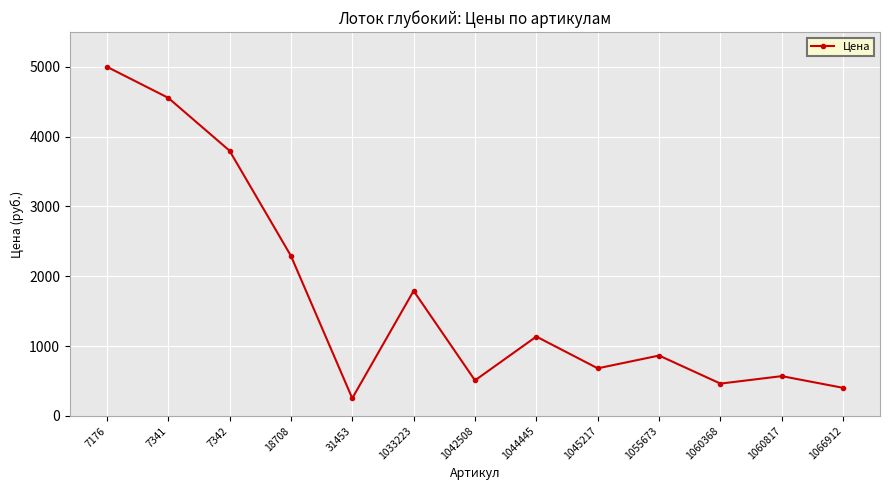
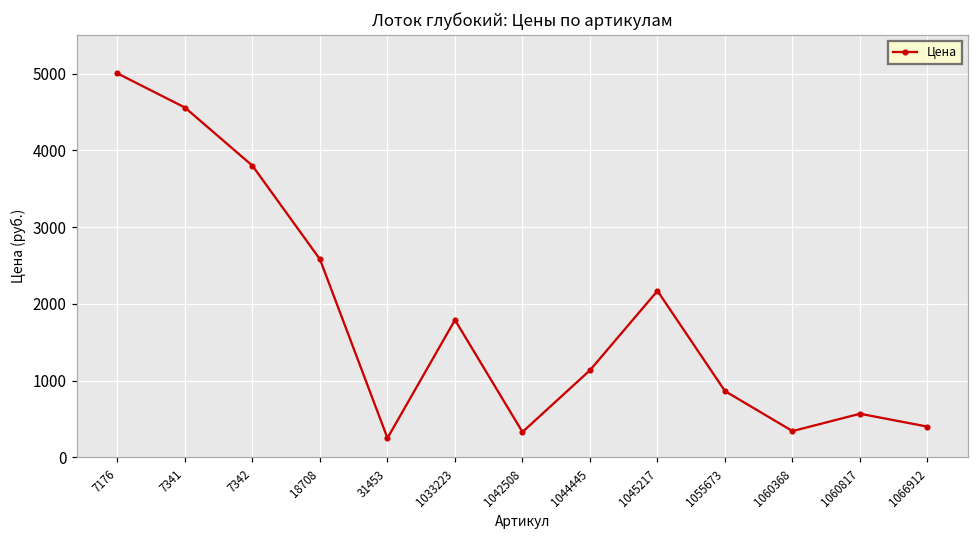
18708: 2300 -> 2600
1042508: 500 -> 300
1045217: 700 -> 2200
1060368: 500 -> 300
